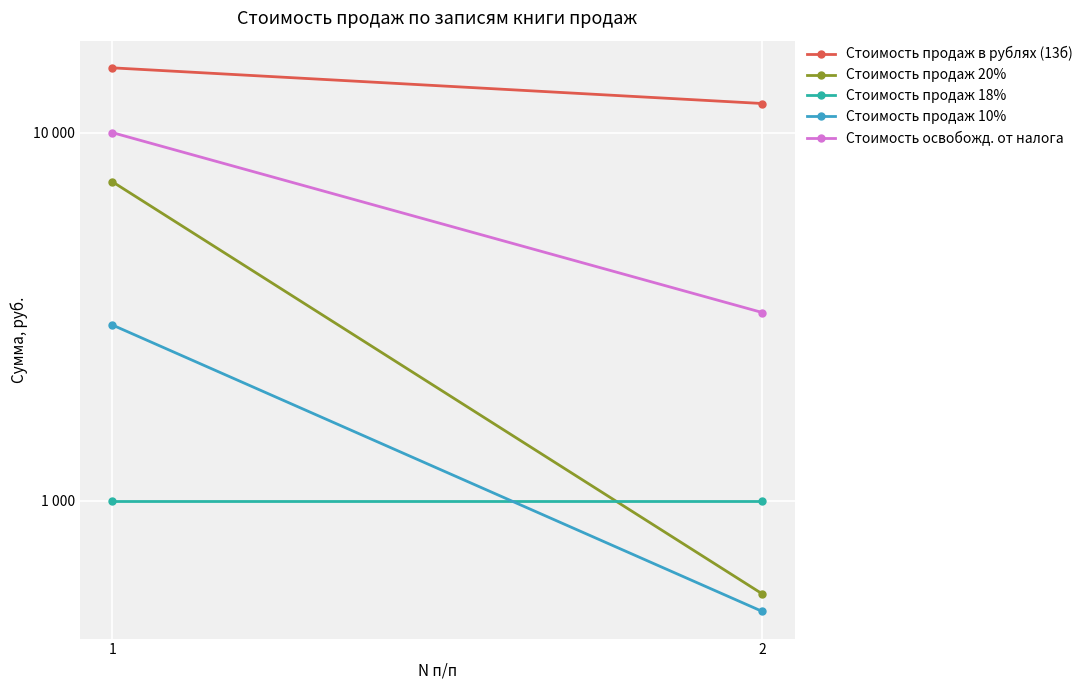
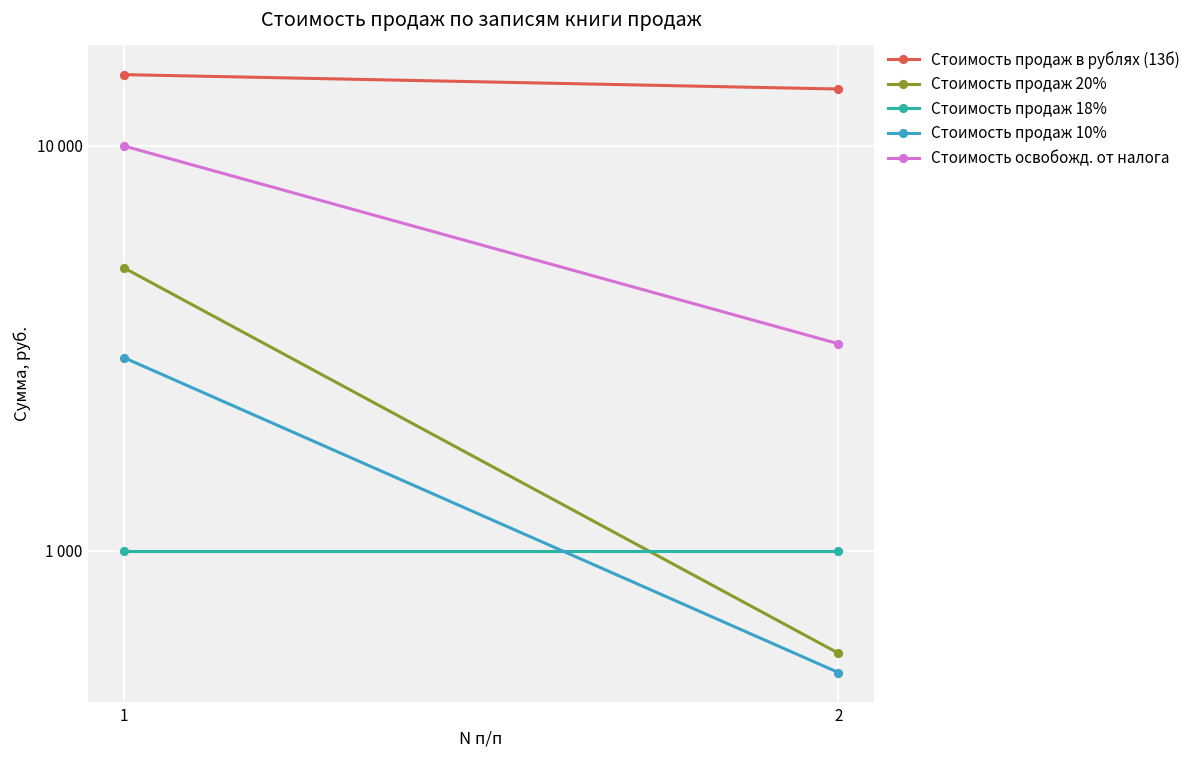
Стоимость продаж 20%, 1: 7400 -> 5000
Стоимость продаж в рублях (13б), 2: 12000 -> 13800
